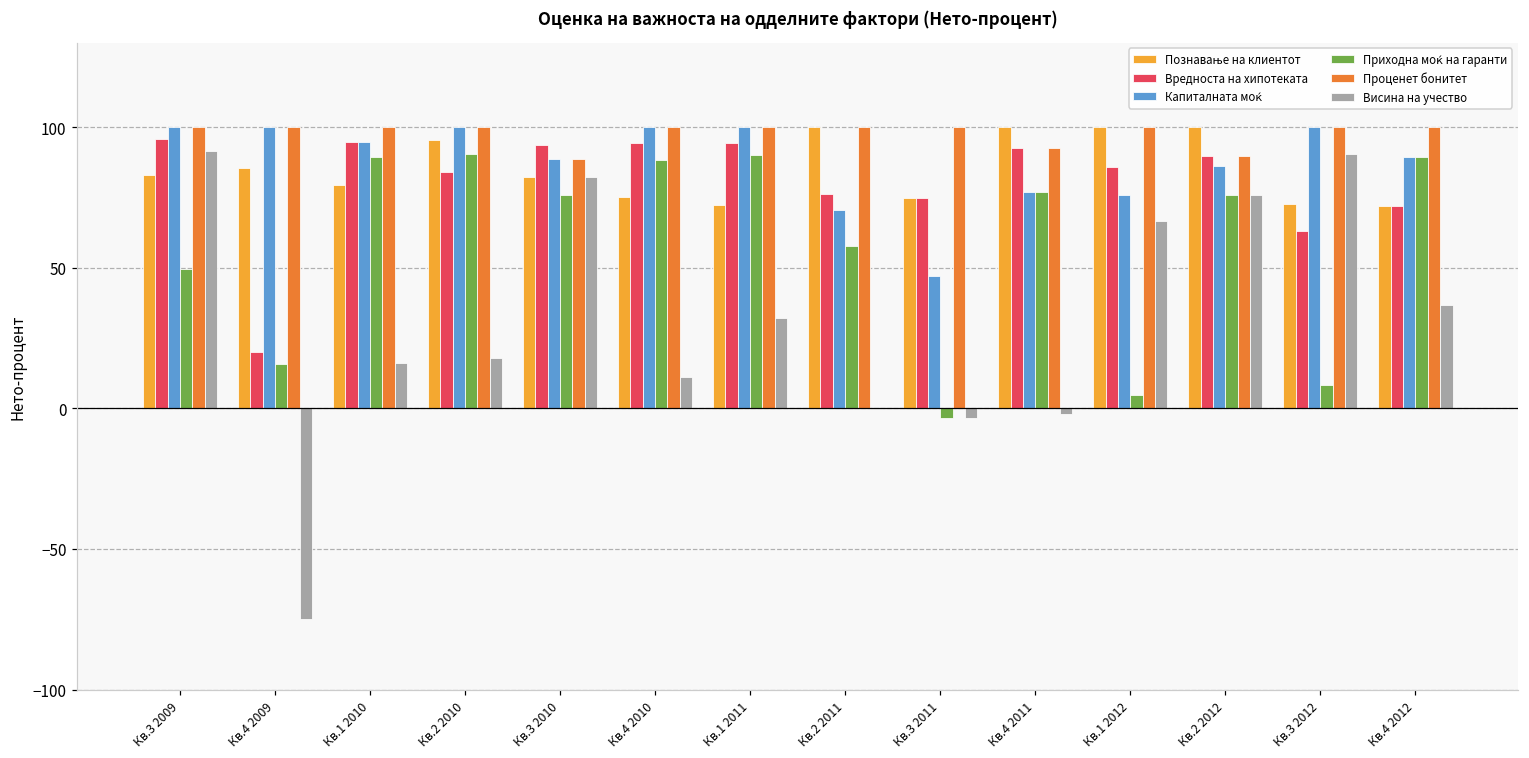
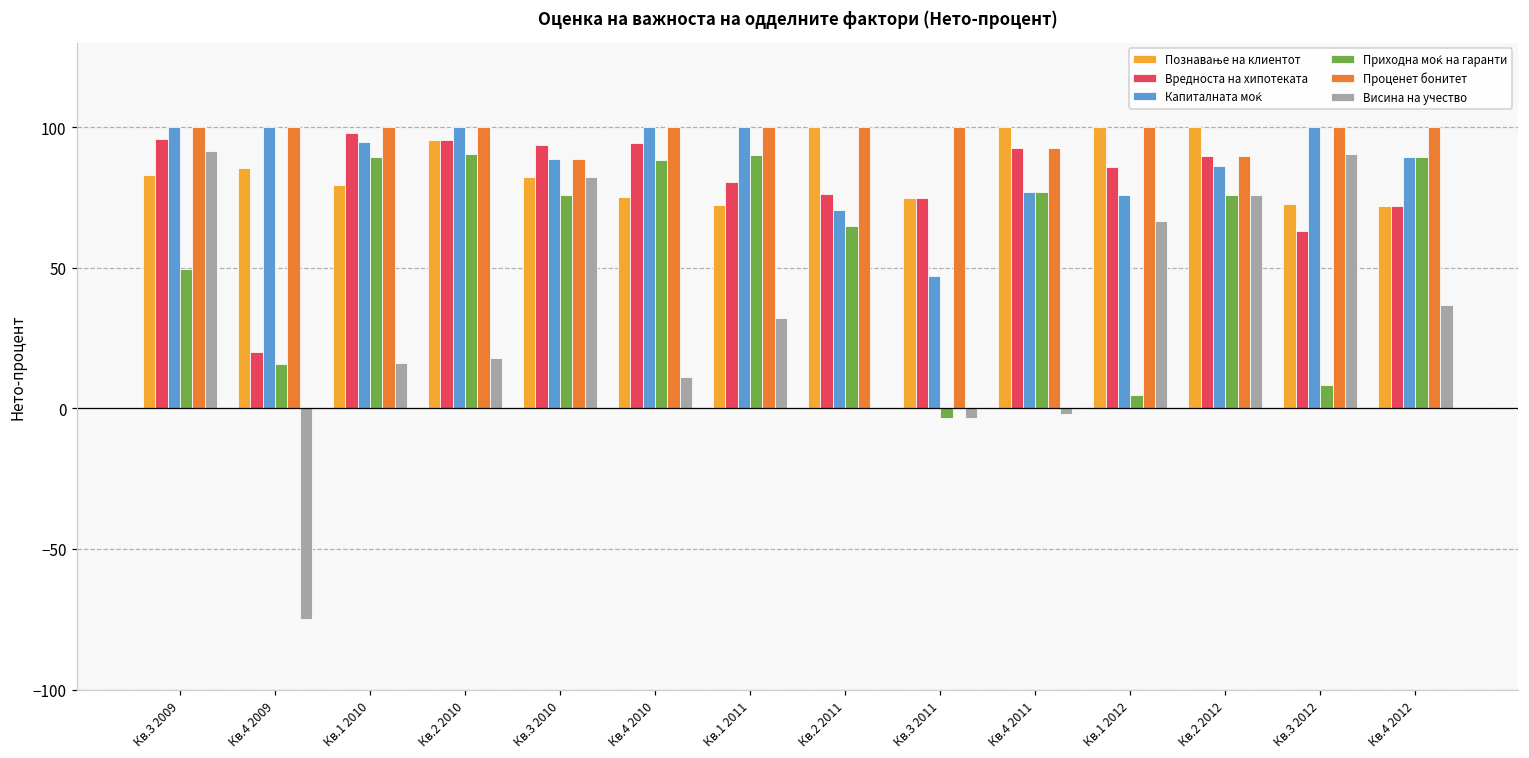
Вредноста на хипотеката, Кв.1 2010: 95 -> 98
Вредноста на хипотеката, Кв.2 2010: 84 -> 95
Вредноста на хипотеката, Кв.1 2011: 94 -> 81
Приходна моќ на гаранти, Кв.2 2011: 58 -> 65
